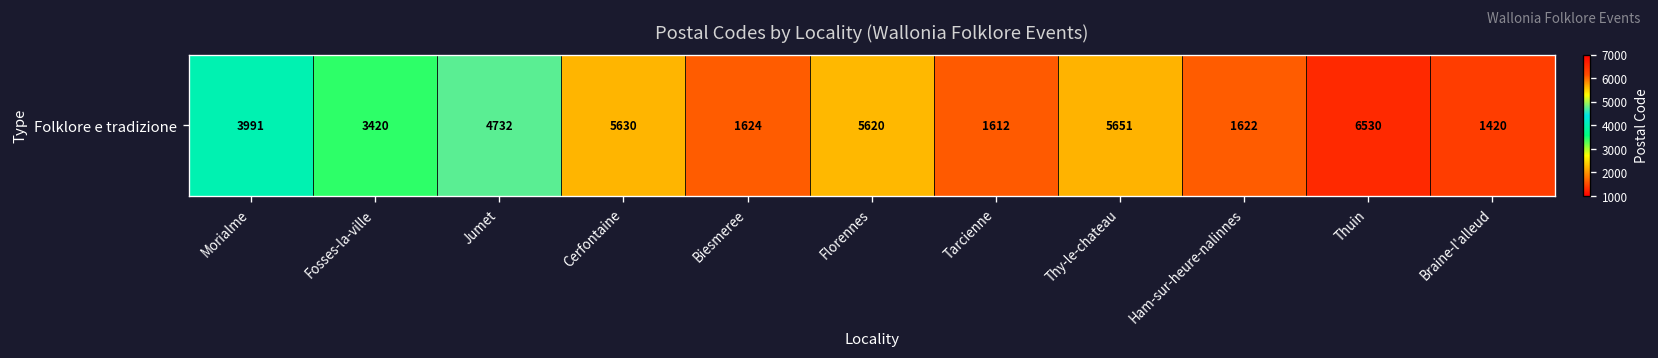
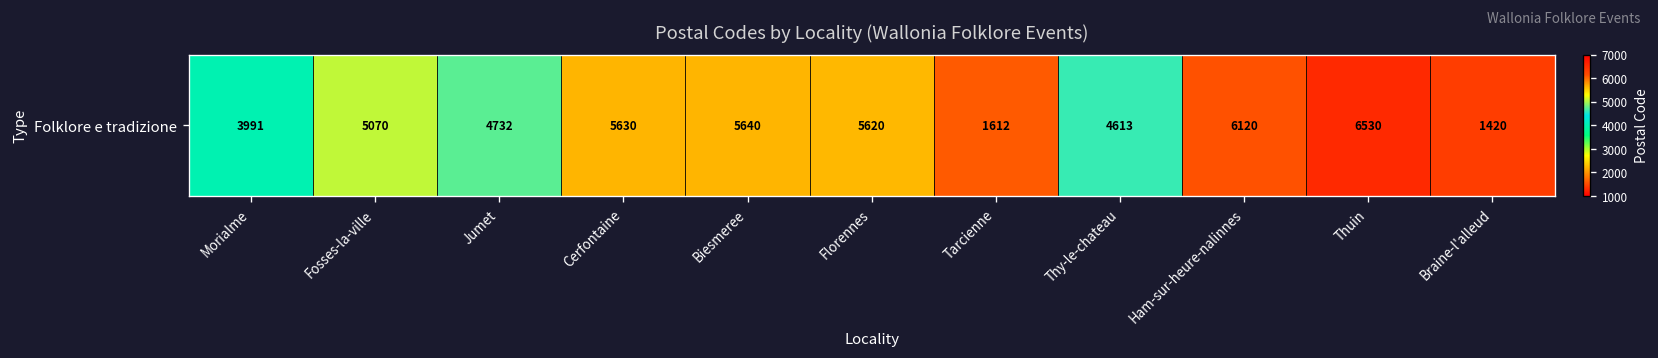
Folklore e tradizione, Fosses-la-ville: 3420 -> 5070
Folklore e tradizione, Biesmeree: 1624 -> 5640
Folklore e tradizione, Thy-le-chateau: 5651 -> 4613
Folklore e tradizione, Ham-sur-heure-nalinnes: 1622 -> 6120
